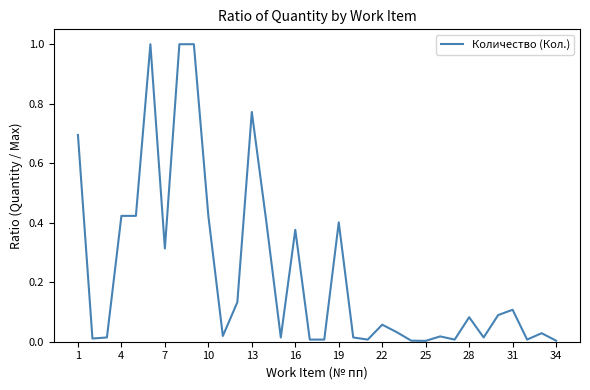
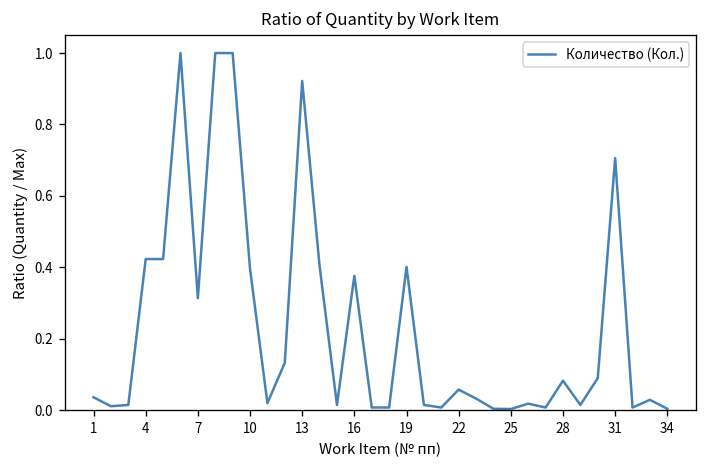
1: 0.69 -> 0.04
10: 0.42 -> 0.40
13: 0.77 -> 0.92
31: 0.11 -> 0.71
